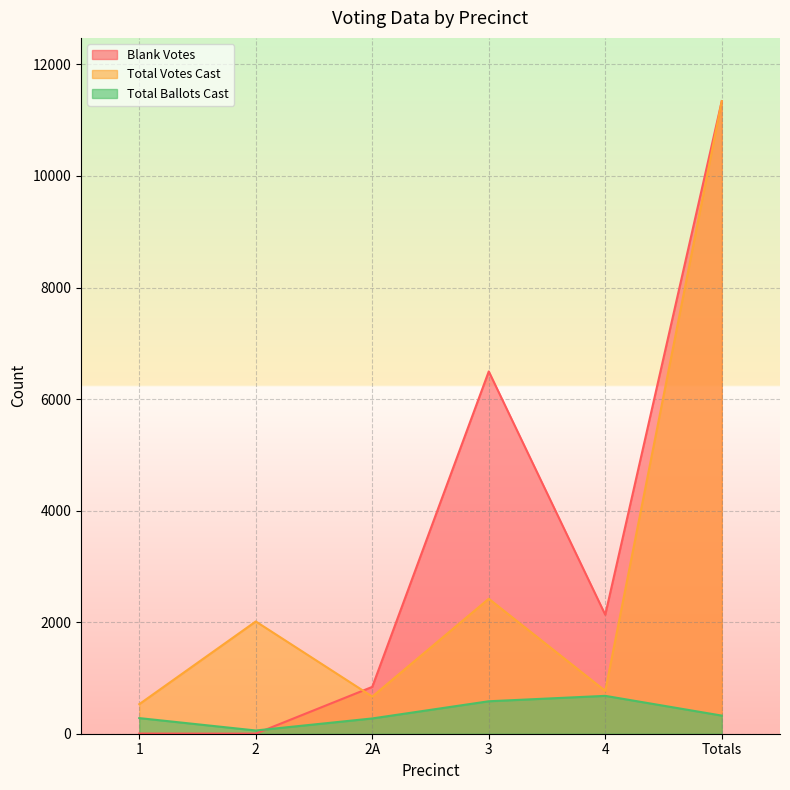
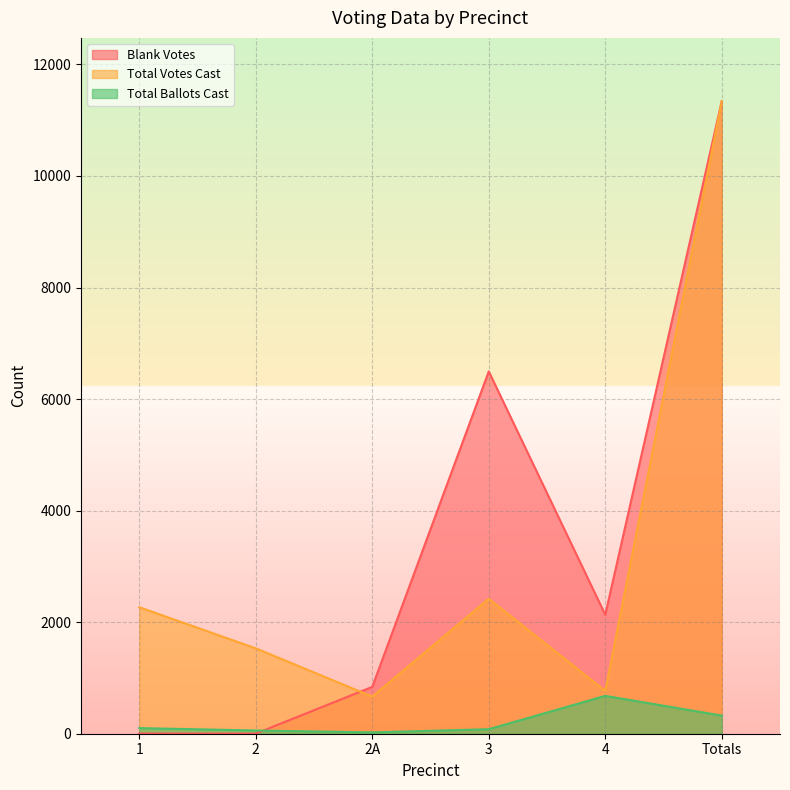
Total Votes Cast, 1: 500 -> 2300
Total Ballots Cast, 1: 300 -> 100
Total Votes Cast, 2: 2000 -> 1500
Total Ballots Cast, 2A: 300 -> 0
Total Ballots Cast, 3: 600 -> 100
